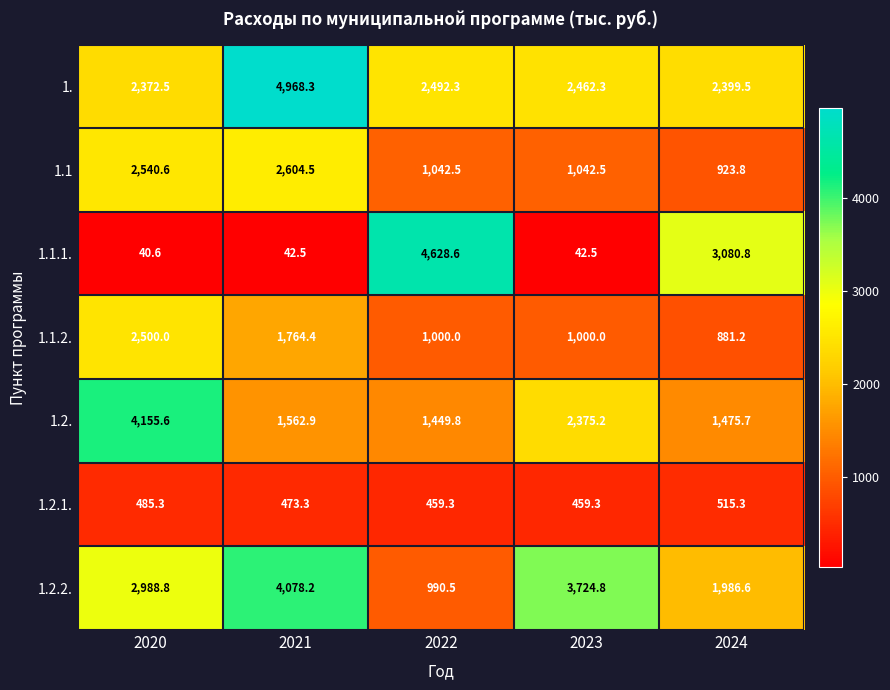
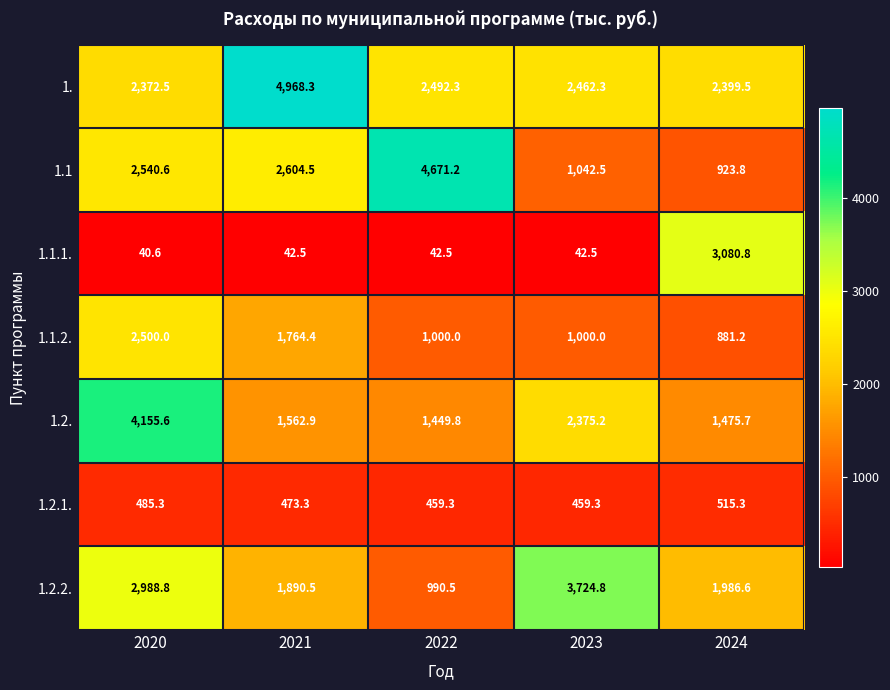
1.1, 2022: 1,042.5 -> 4,671.2
1.1.1., 2022: 4,628.6 -> 42.5
1.2.2., 2021: 4,078.2 -> 1,890.5
